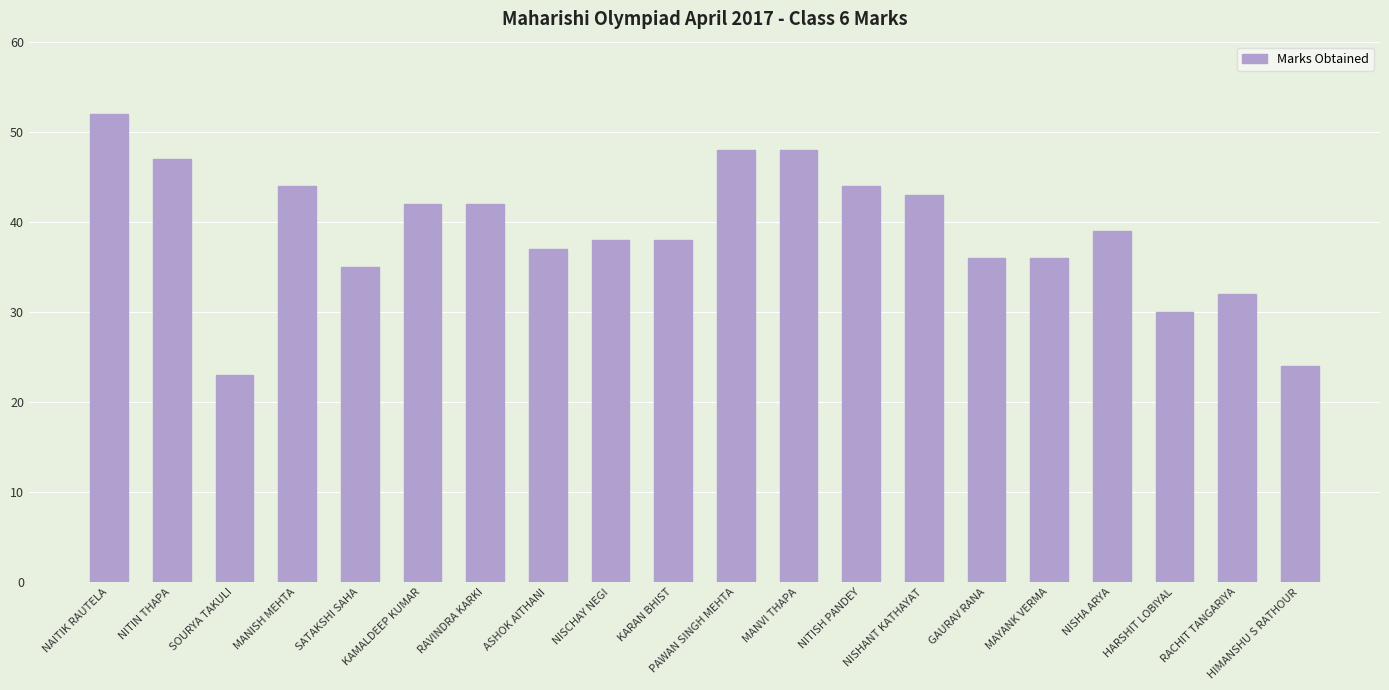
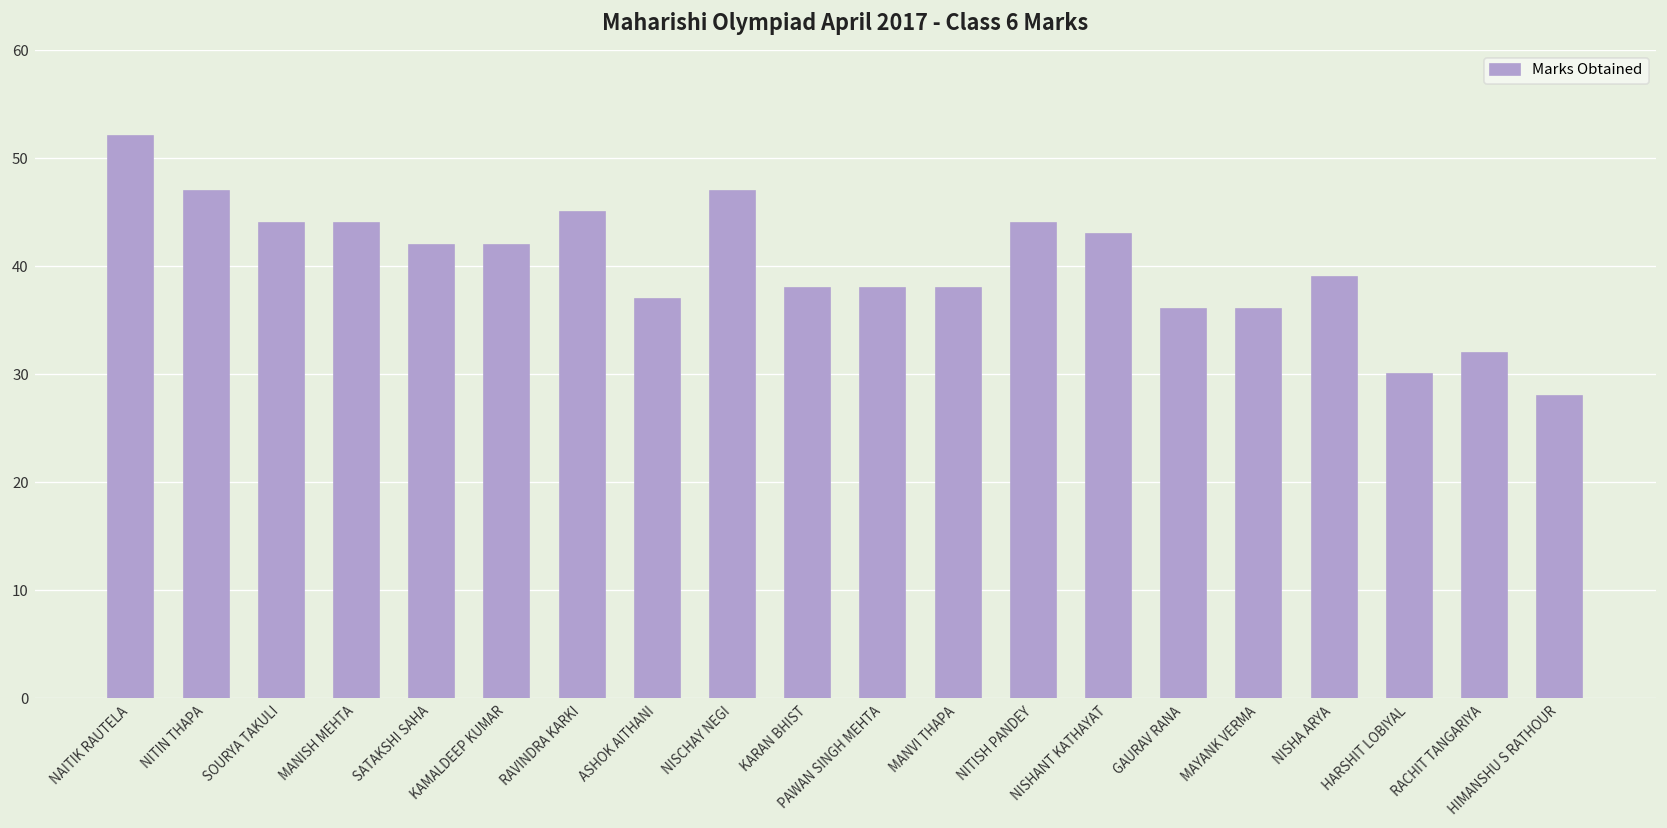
SOURYA TAKULI: 23 -> 44
SATAKSHI SAHA: 35 -> 42
RAVINDRA KARKI: 42 -> 45
NISCHAY NEGI: 38 -> 47
PAWAN SINGH MEHTA: 48 -> 38
MANVI THAPA: 48 -> 38
HIMANSHU S RATHOUR: 24 -> 28
